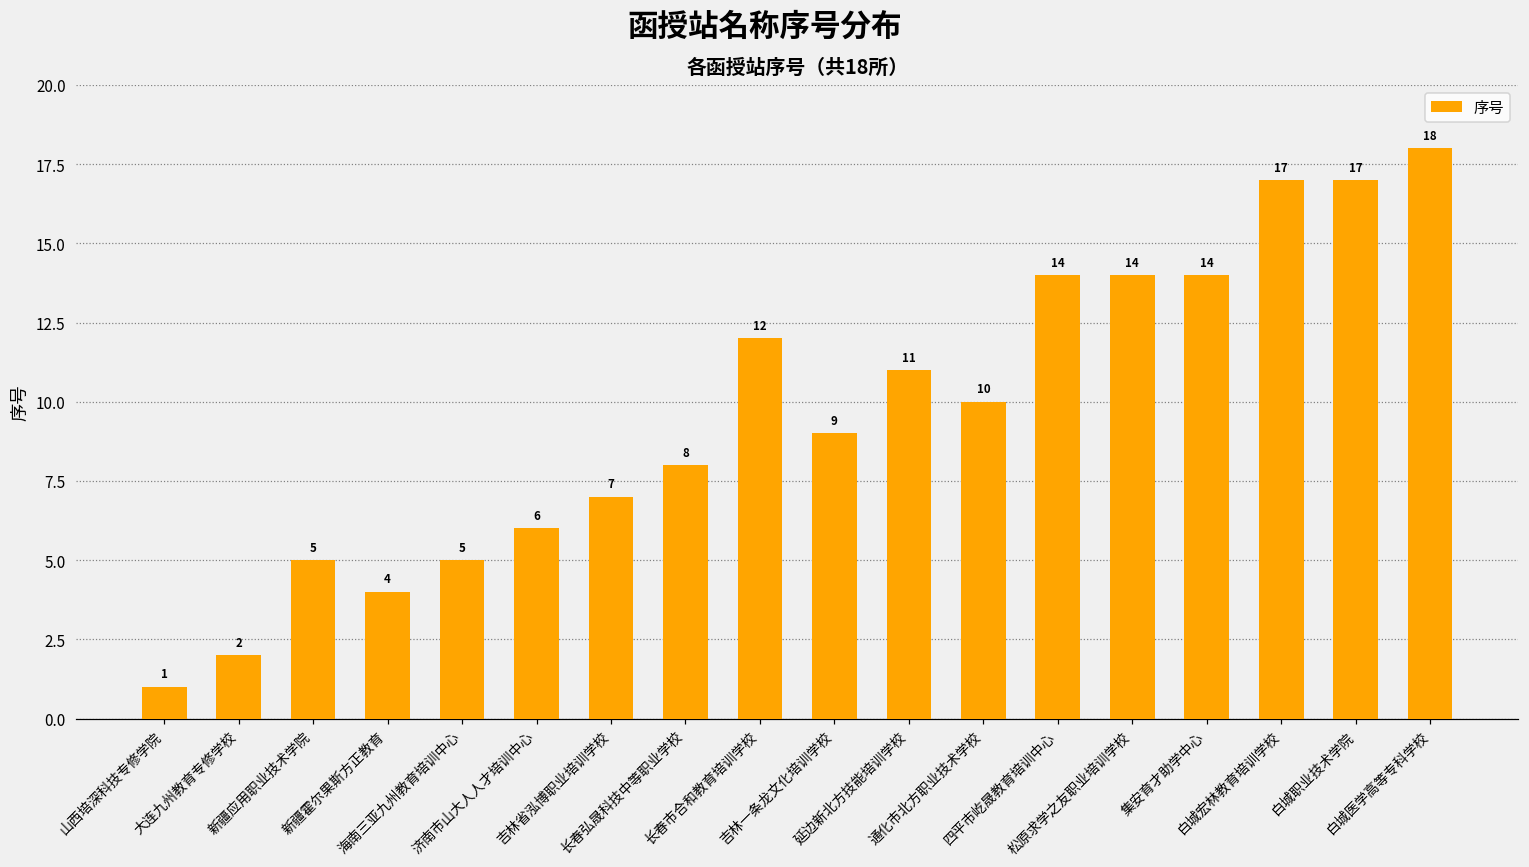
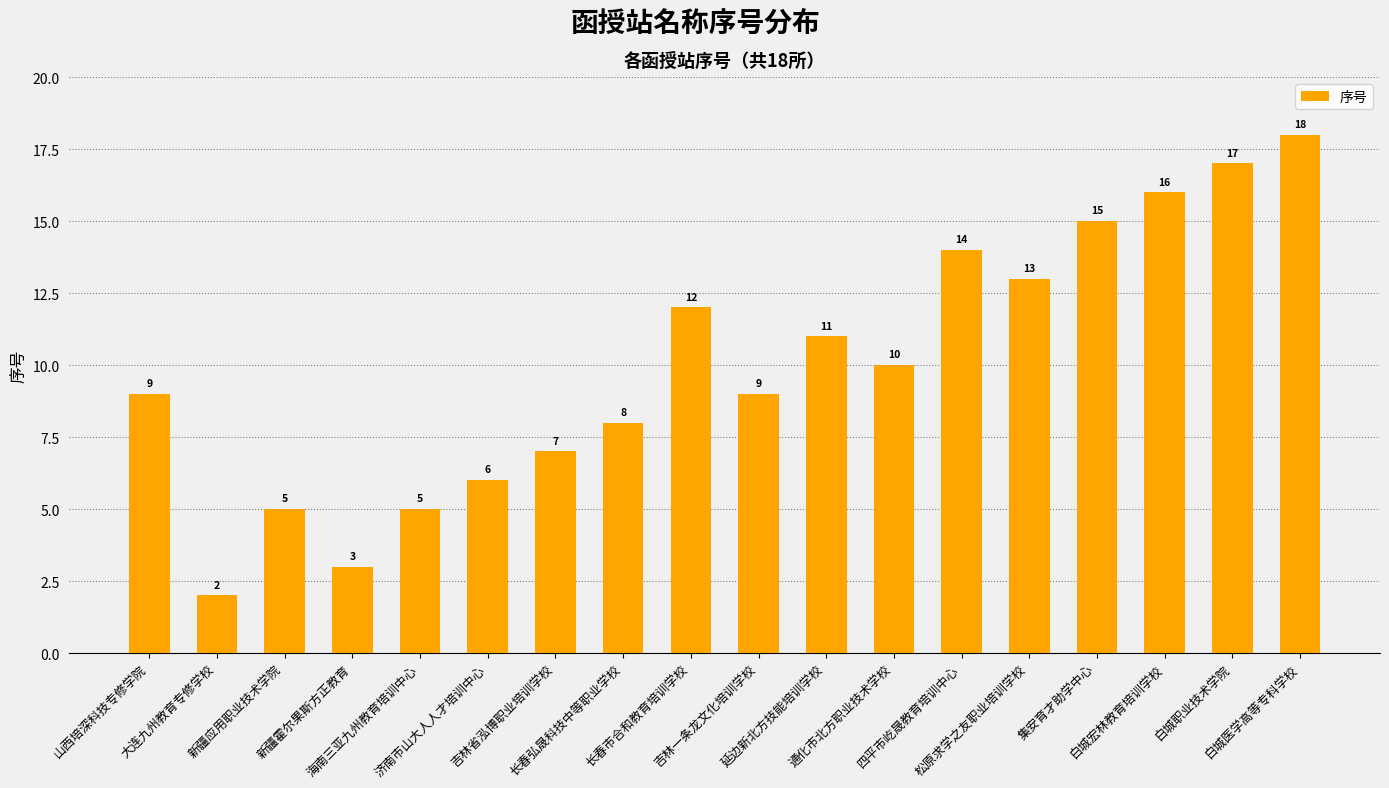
山西培深科技专修学院: 1 -> 9
新疆霍尔果斯方正教育: 4 -> 3
松原求学之友职业培训学校: 14 -> 13
集安育才助学中心: 14 -> 15
白城宏林教育培训学校: 17 -> 16
